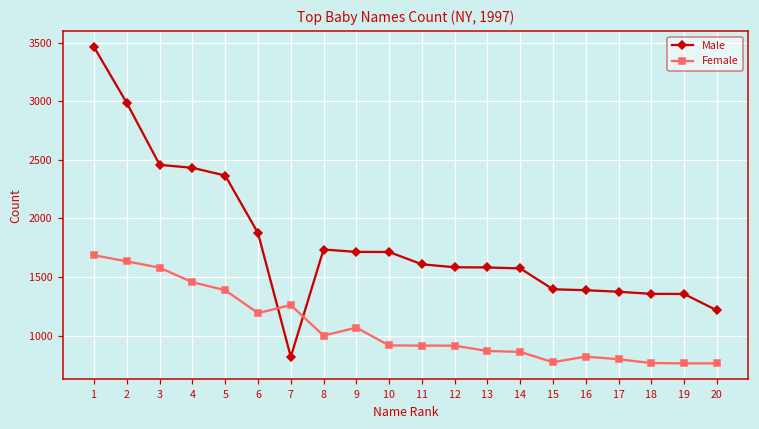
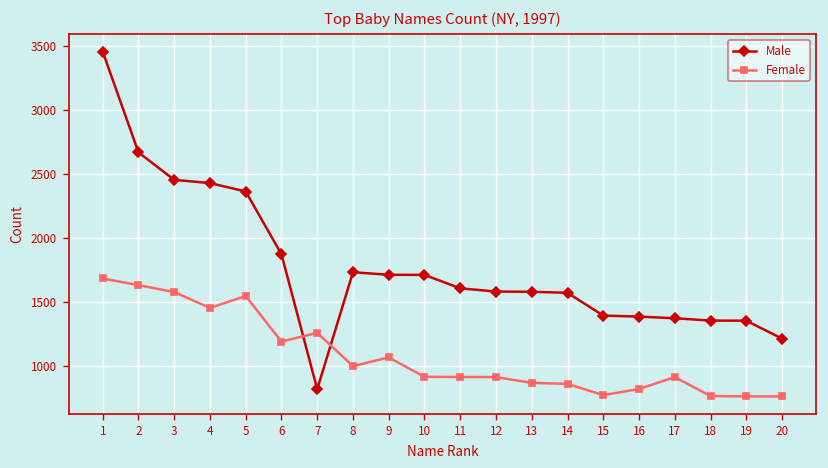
Male, 2: 2980 -> 2670
Female, 5: 1390 -> 1550
Female, 17: 800 -> 920
